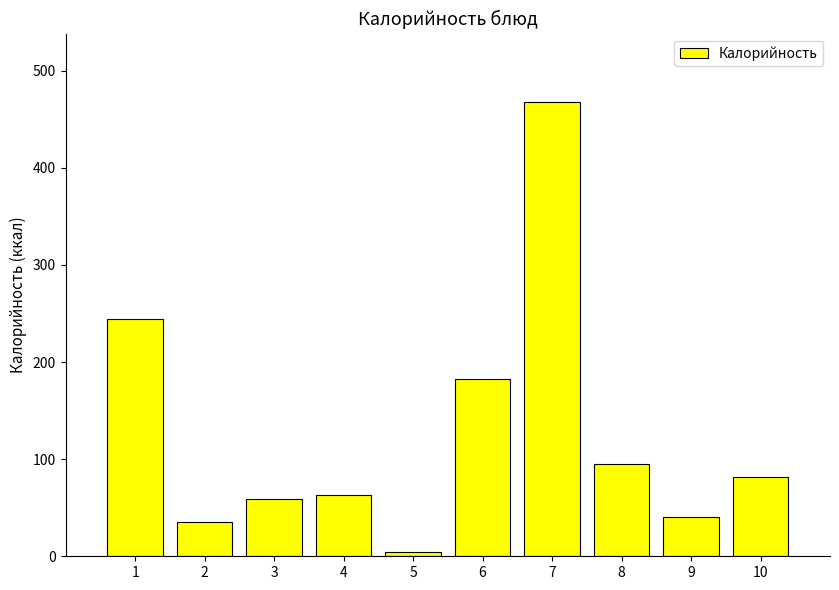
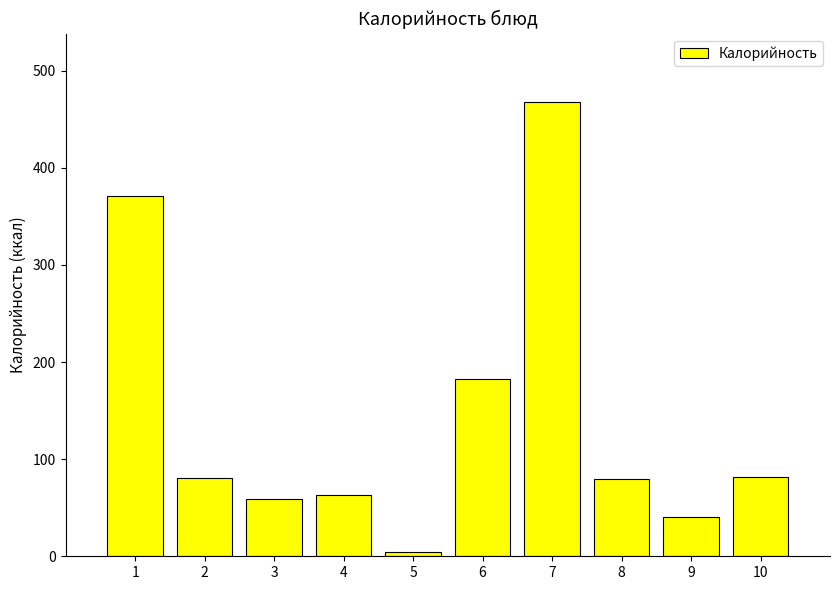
1: 240 -> 370
2: 30 -> 80
8: 90 -> 80
